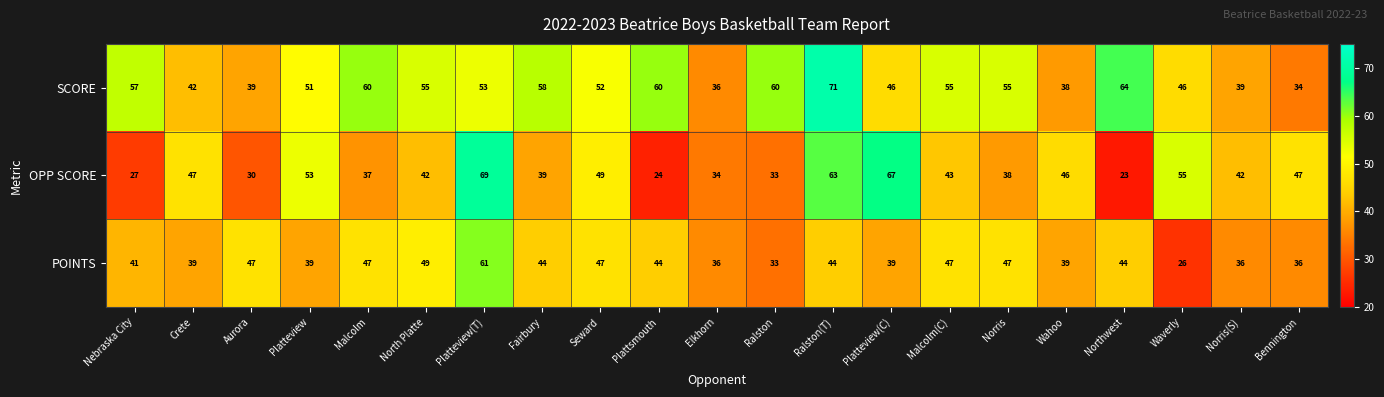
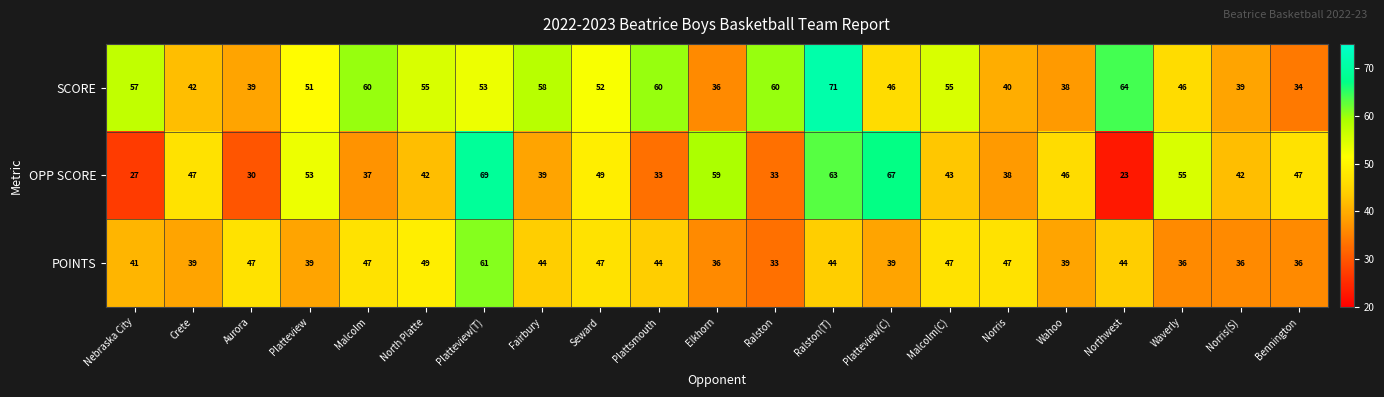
SCORE, Norris: 55 -> 40
OPP SCORE, Plattsmouth: 24 -> 33
OPP SCORE, Elkhorn: 34 -> 59
POINTS, Waverly: 26 -> 36
